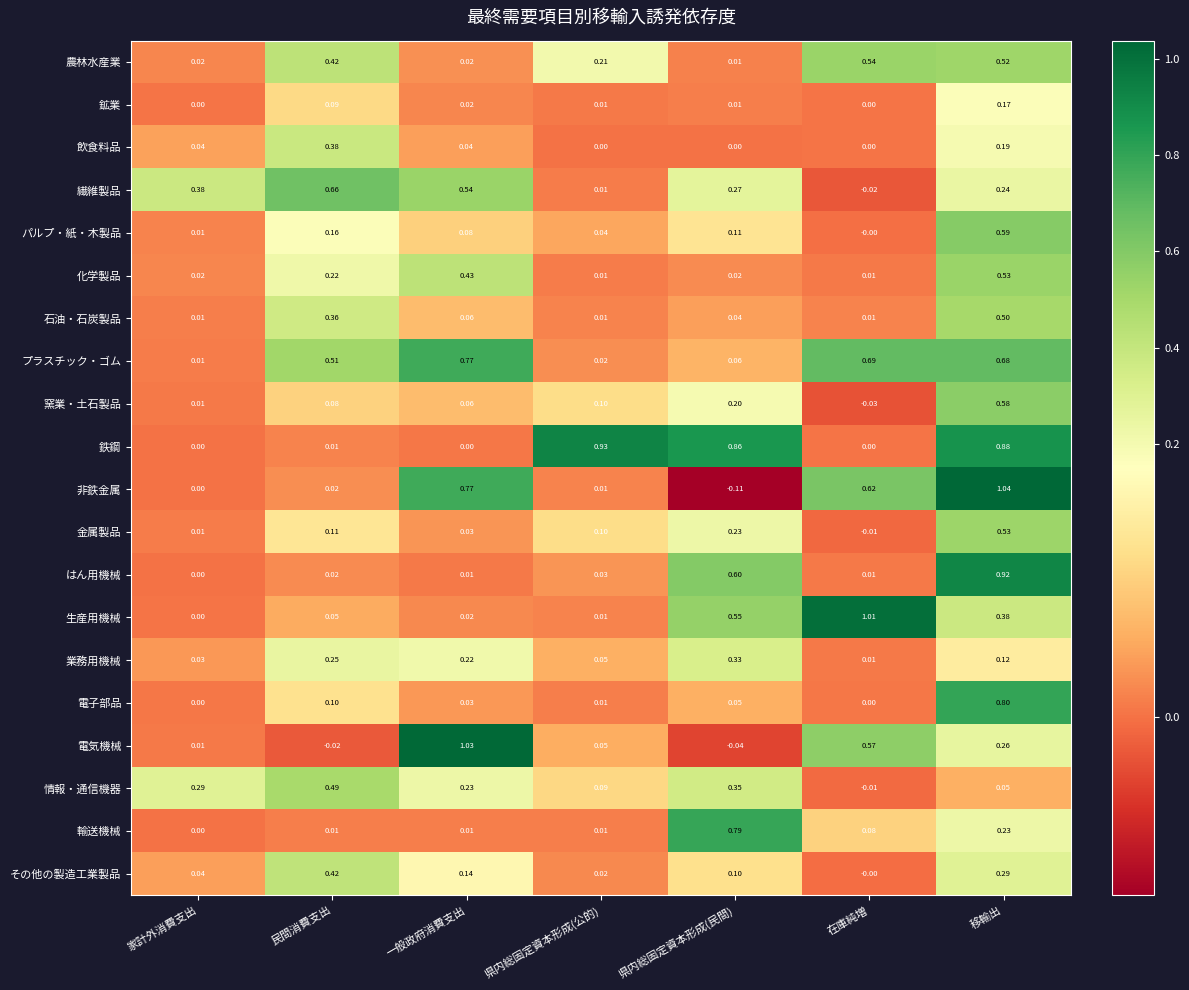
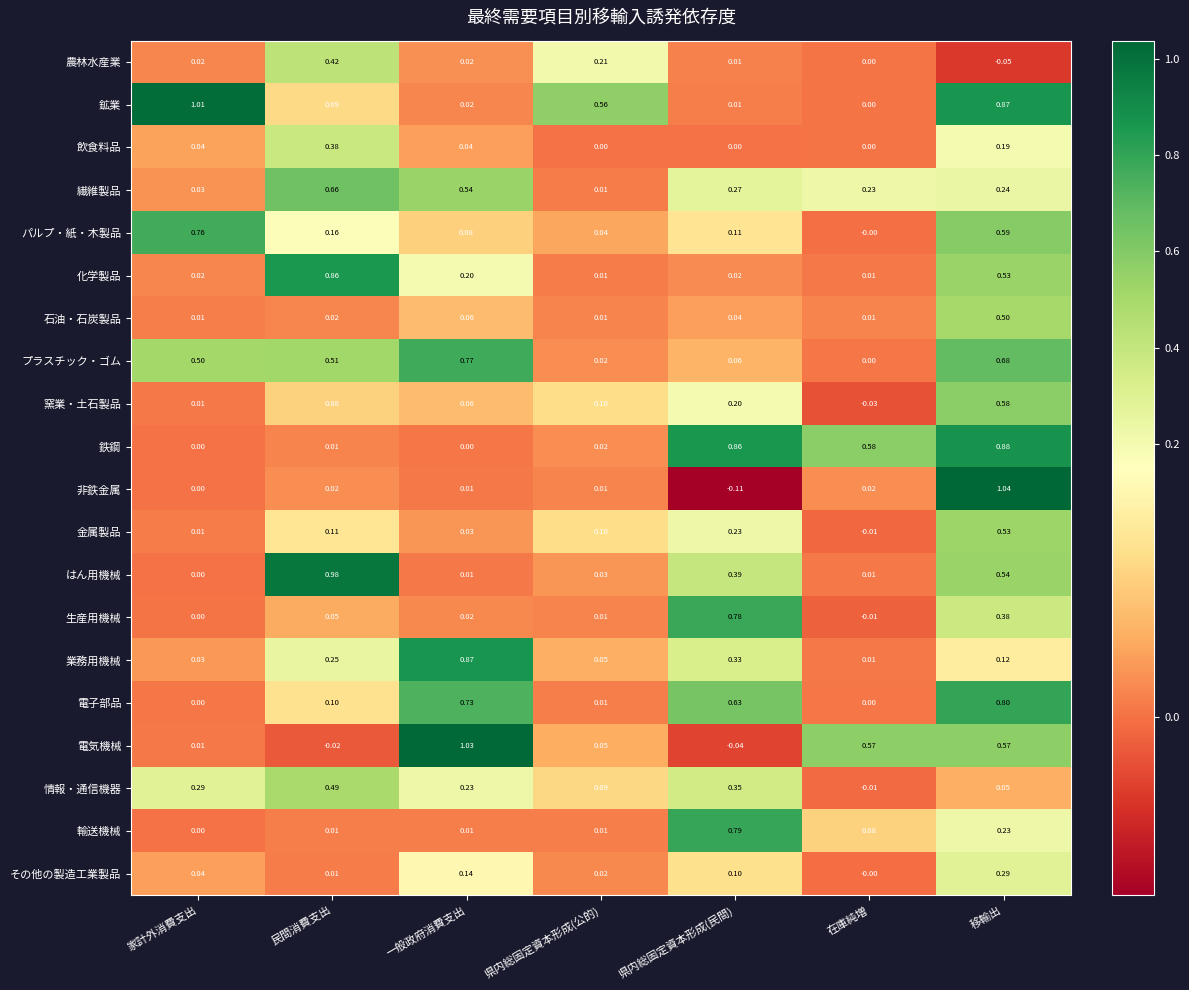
農林水産業, 在庫純増: 0.54 -> 0.00
農林水産業, 移輸出: 0.52 -> -0.05
鉱業, 家計外消費支出: 0.00 -> 1.01
鉱業, 県内総固定資本形成(公的): 0.01 -> 0.56
鉱業, 移輸出: 0.17 -> 0.87
繊維製品, 家計外消費支出: 0.38 -> 0.03
繊維製品, 在庫純増: -0.02 -> 0.23
パルプ・紙・木製品, 家計外消費支出: 0.01 -> 0.76
化学製品, 民間消費支出: 0.22 -> 0.86
化学製品, 一般政府消費支出: 0.43 -> 0.20
石油・石炭製品, 民間消費支出: 0.36 -> 0.02
プラスチック・ゴム, 家計外消費支出: 0.01 -> 0.50
プラスチック・ゴム, 在庫純増: 0.69 -> 0.00
鉄鋼, 県内総固定資本形成(公的): 0.93 -> 0.02
鉄鋼, 在庫純増: 0.00 -> 0.58
非鉄金属, 一般政府消費支出: 0.77 -> 0.01
非鉄金属, 在庫純増: 0.62 -> 0.02
はん用機械, 民間消費支出: 0.02 -> 0.98
はん用機械, 県内総固定資本形成(民間): 0.60 -> 0.39
はん用機械, 移輸出: 0.92 -> 0.54
生産用機械, 県内総固定資本形成(民間): 0.55 -> 0.78
生産用機械, 在庫純増: 1.01 -> -0.01
業務用機械, 一般政府消費支出: 0.22 -> 0.87
電子部品, 一般政府消費支出: 0.03 -> 0.73
電子部品, 県内総固定資本形成(民間): 0.05 -> 0.63
電気機械, 移輸出: 0.26 -> 0.57
その他の製造工業製品, 民間消費支出: 0.42 -> 0.01
